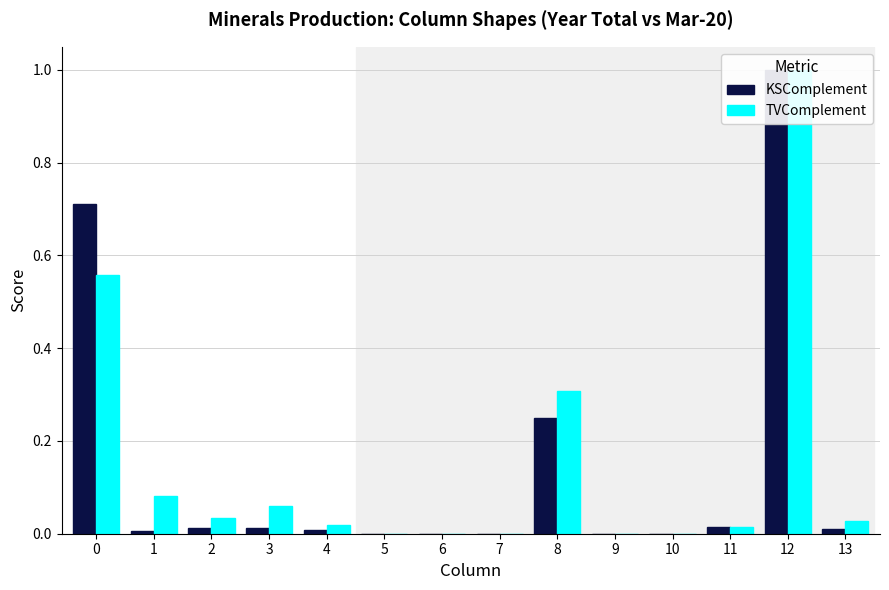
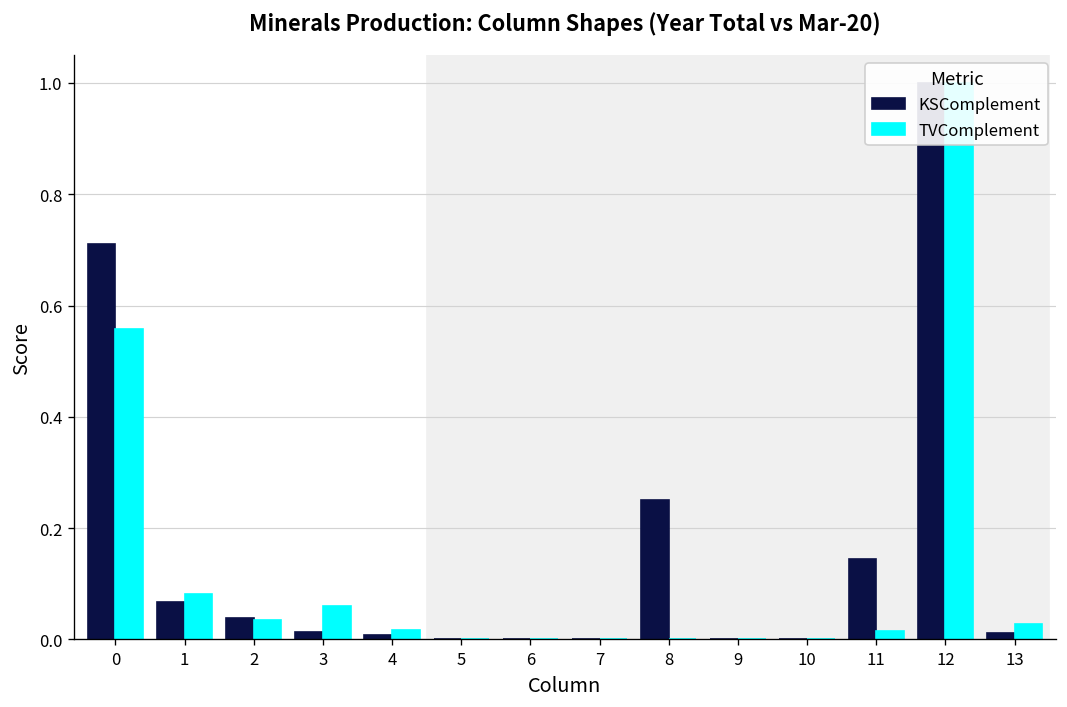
KSComplement, 1: 0.01 -> 0.07
KSComplement, 2: 0.01 -> 0.04
TVComplement, 8: 0.31 -> 0.00
KSComplement, 11: 0.01 -> 0.15
